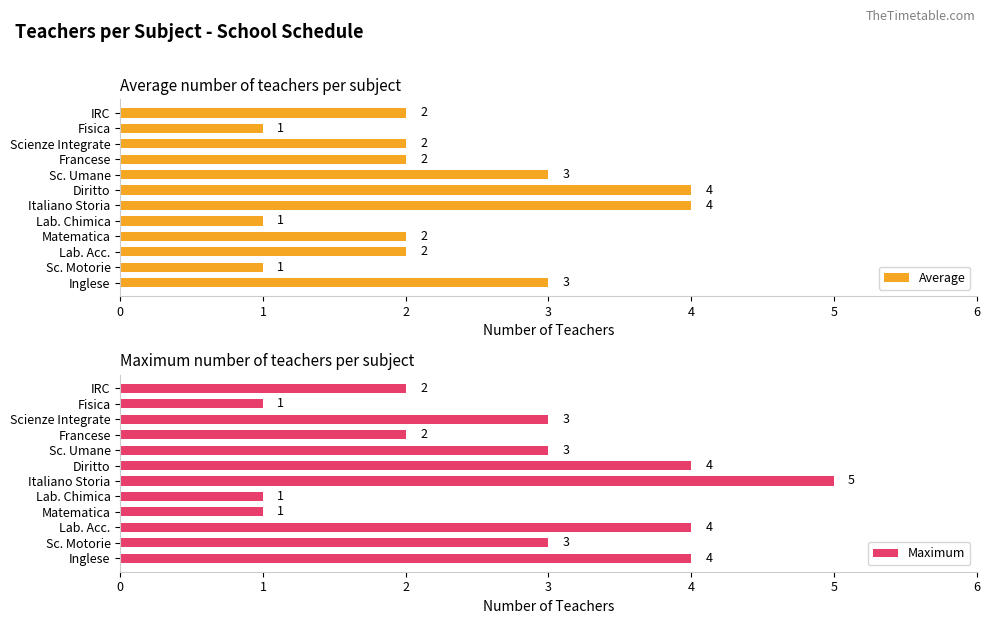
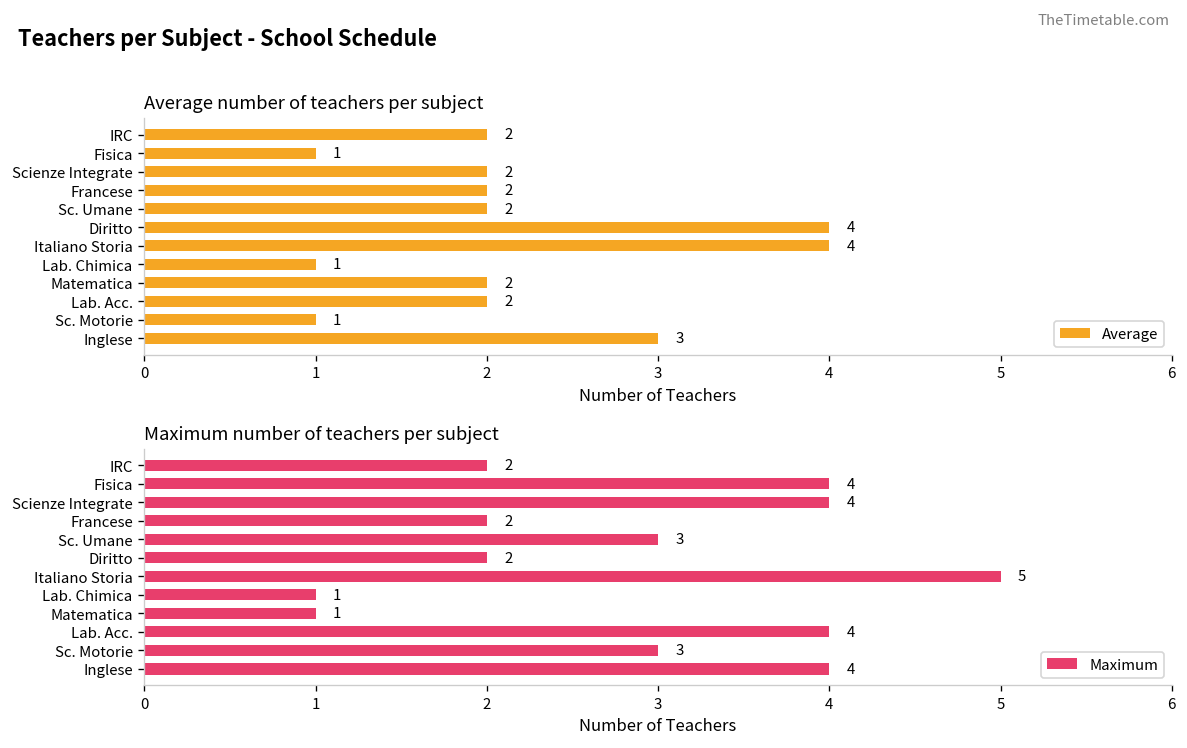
Average number of teachers per subject, Sc. Umane: 3 -> 2
Maximum number of teachers per subject, Fisica: 1 -> 4
Maximum number of teachers per subject, Scienze Integrate: 3 -> 4
Maximum number of teachers per subject, Diritto: 4 -> 2
